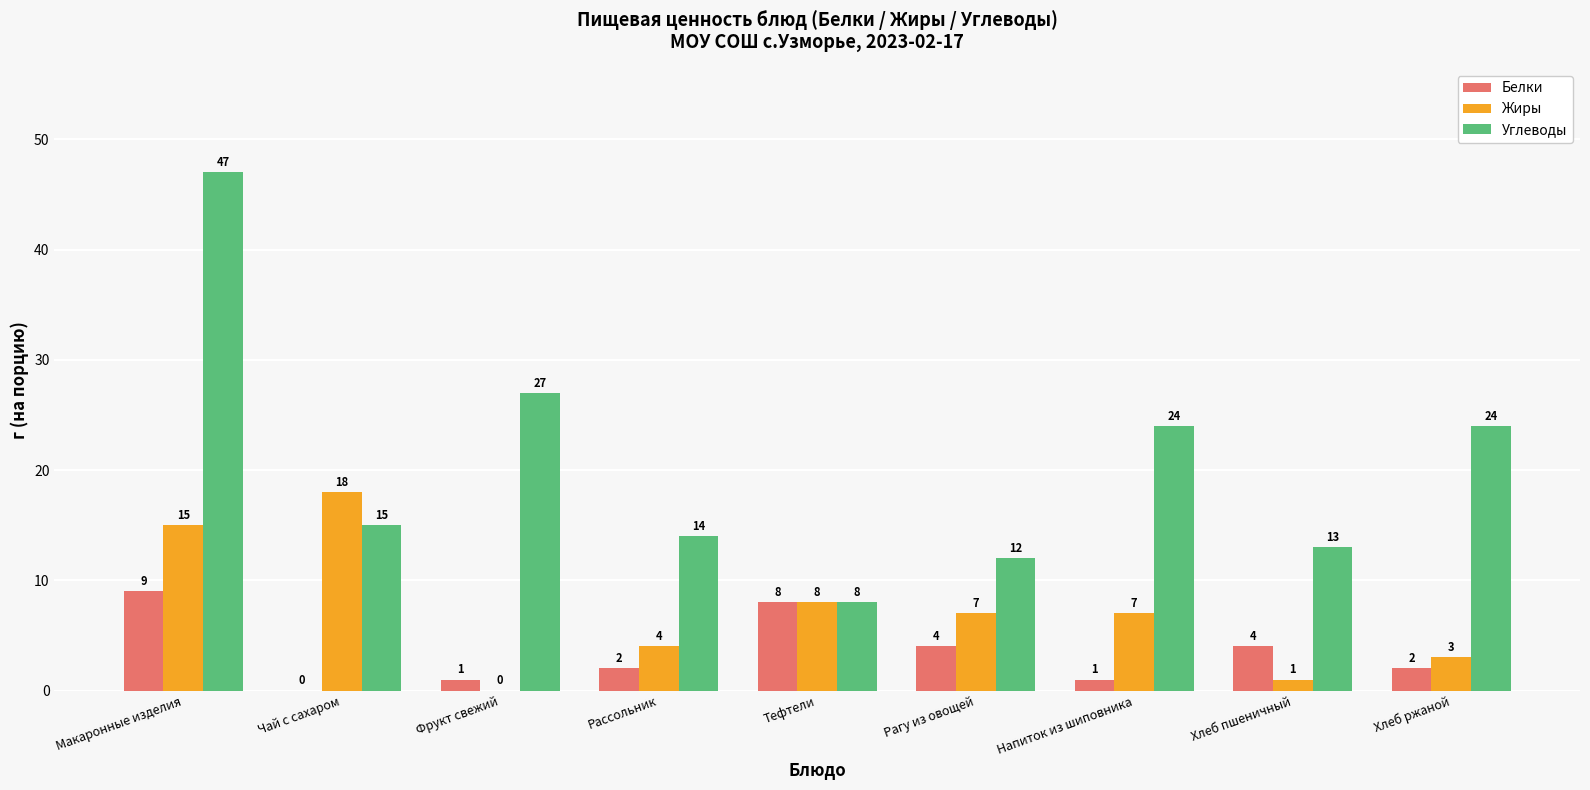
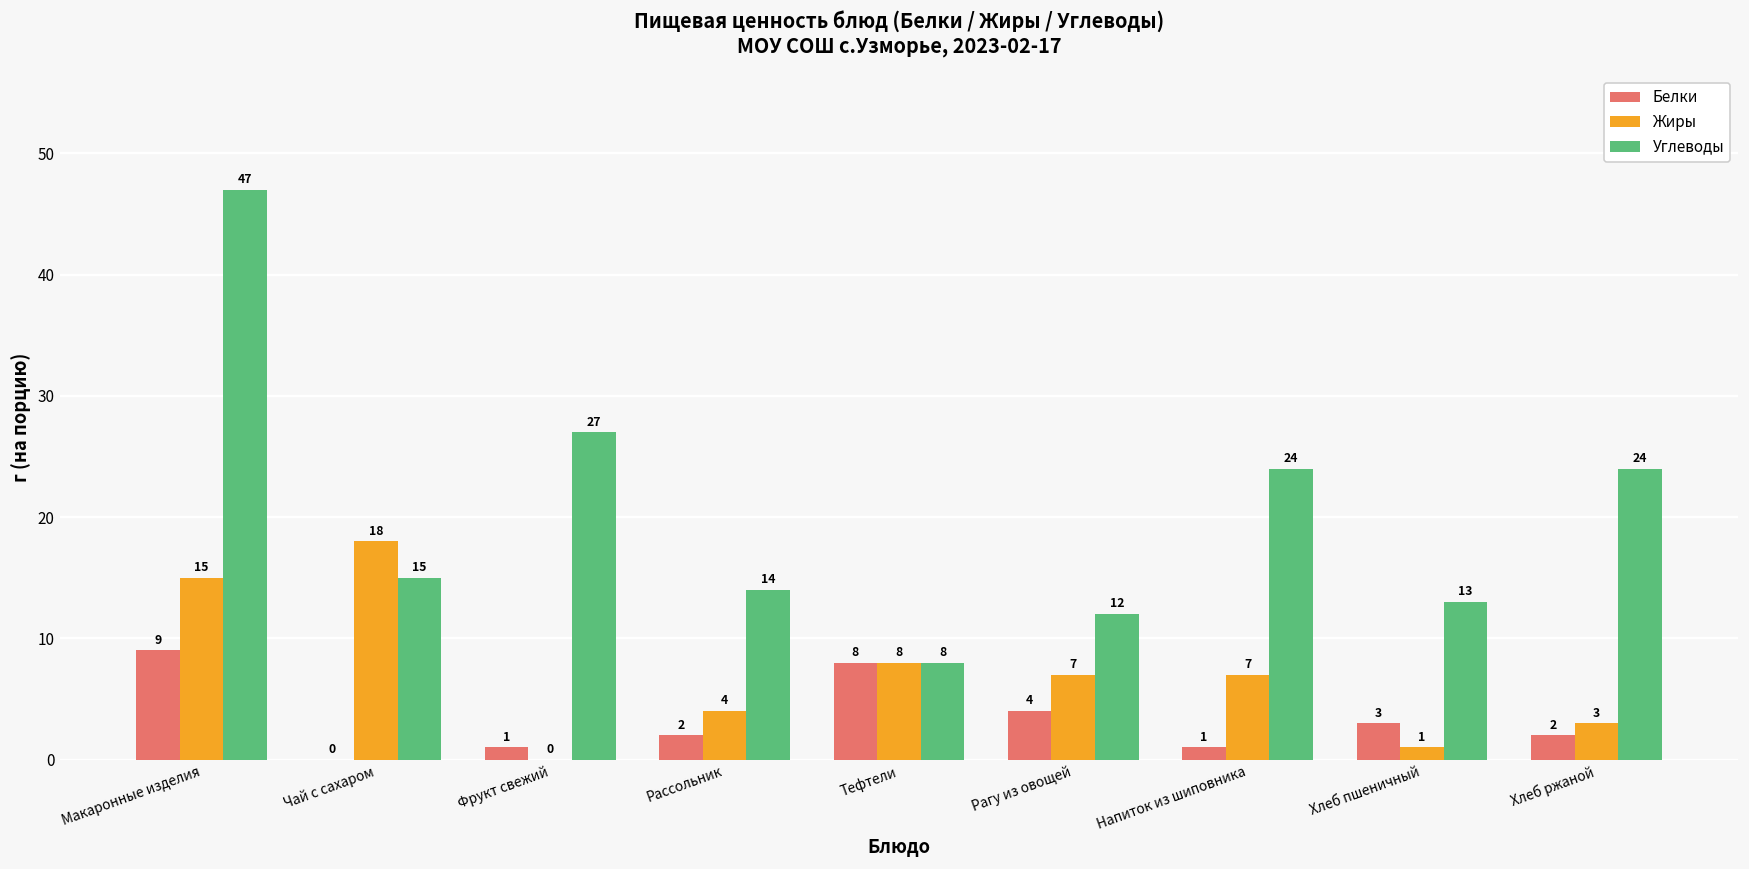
Белки, Хлеб пшеничный: 4 -> 3
